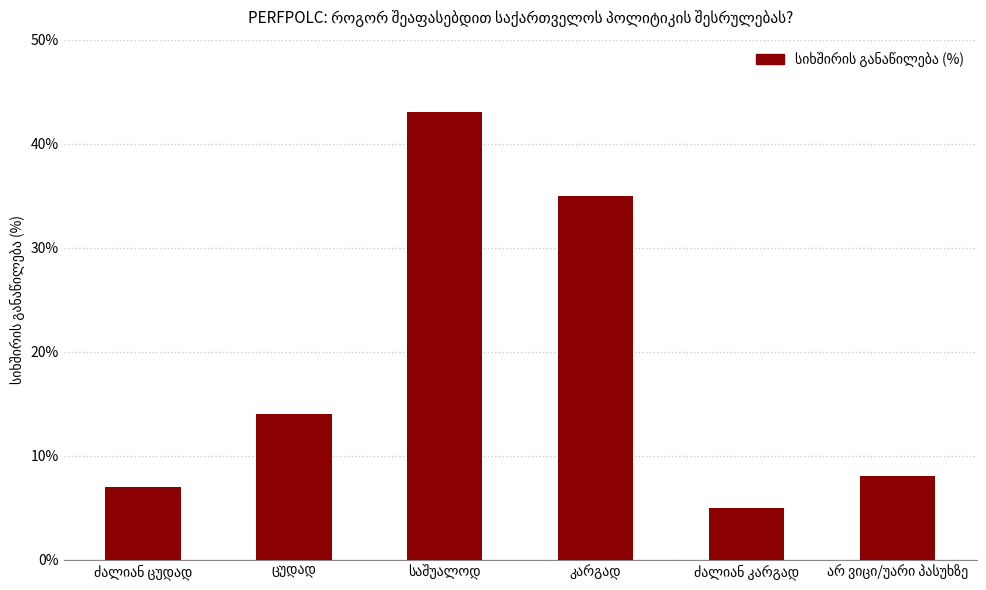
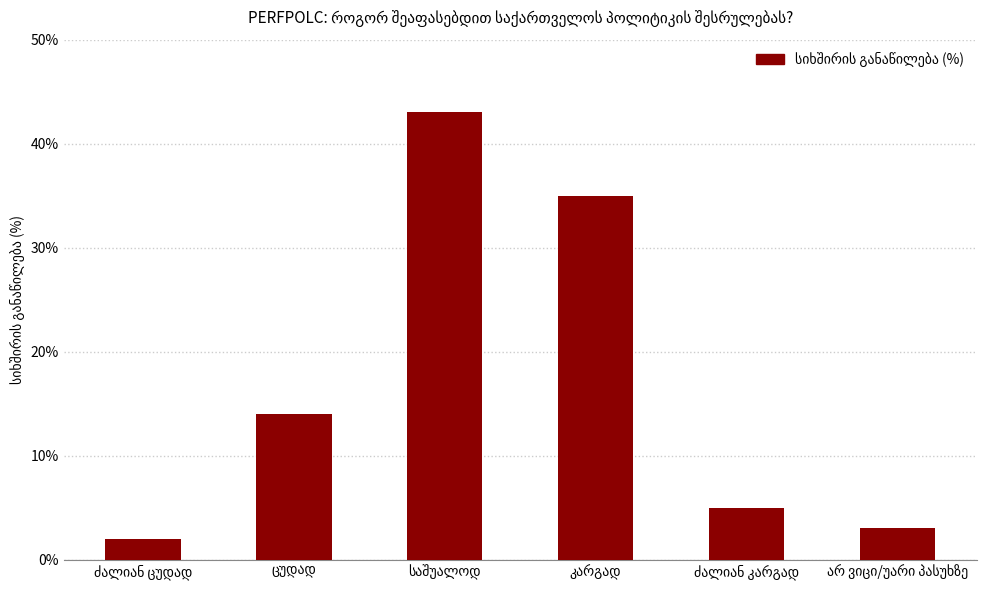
ძალიან ცუდად: 7% -> 2%
არ ვიცი/უარი პასუხზე: 8% -> 3%
